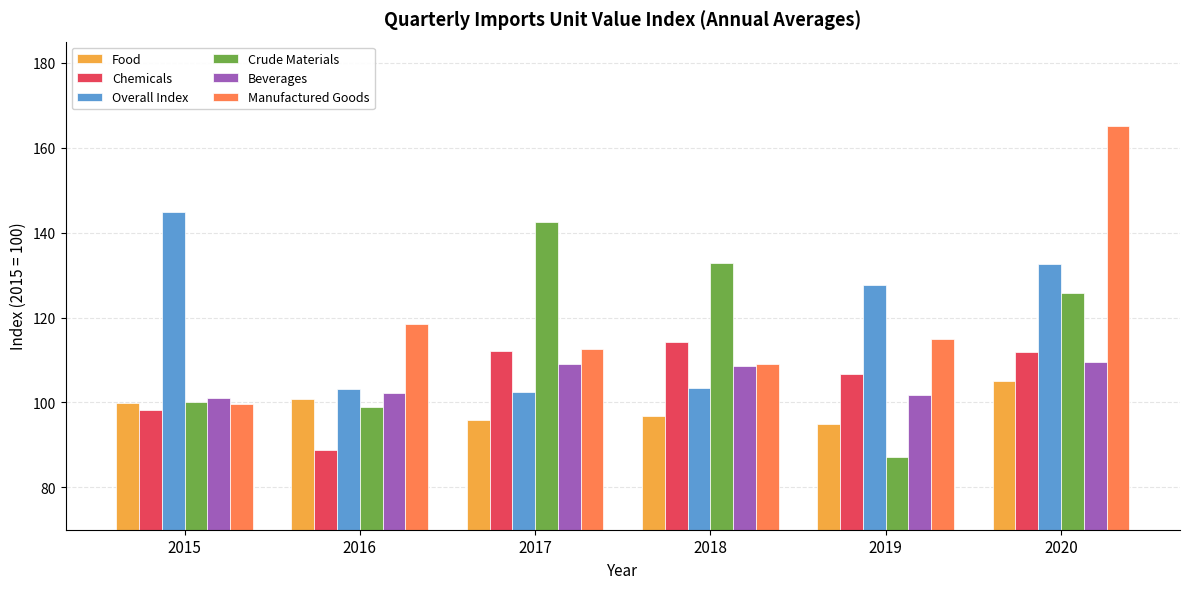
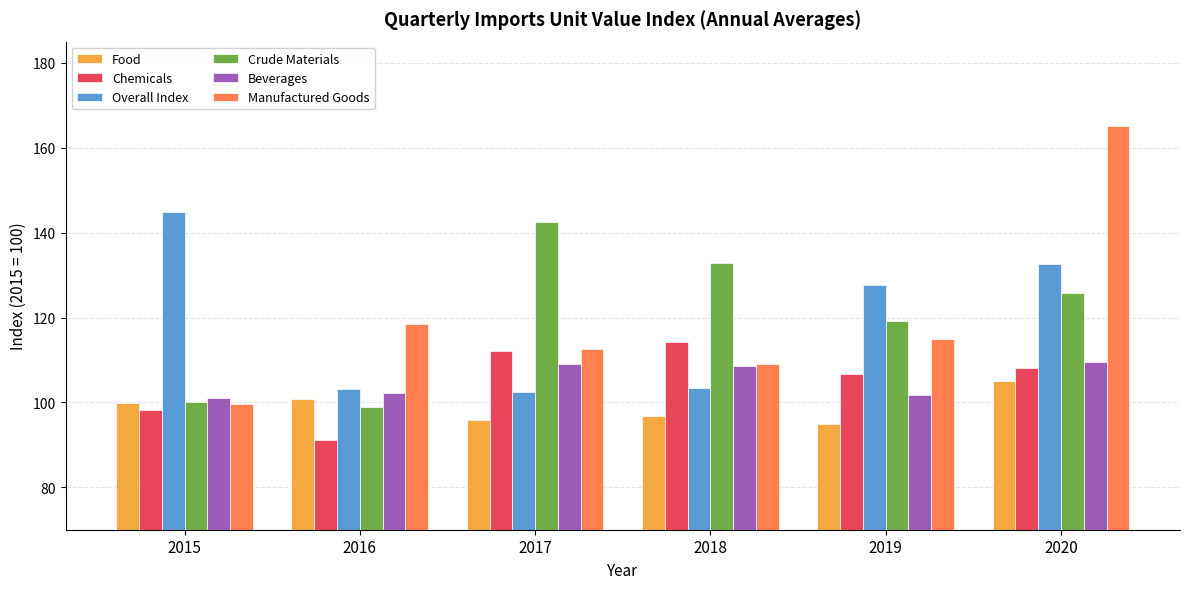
Chemicals, 2016: 89 -> 91
Crude Materials, 2019: 87 -> 119
Chemicals, 2020: 112 -> 108
